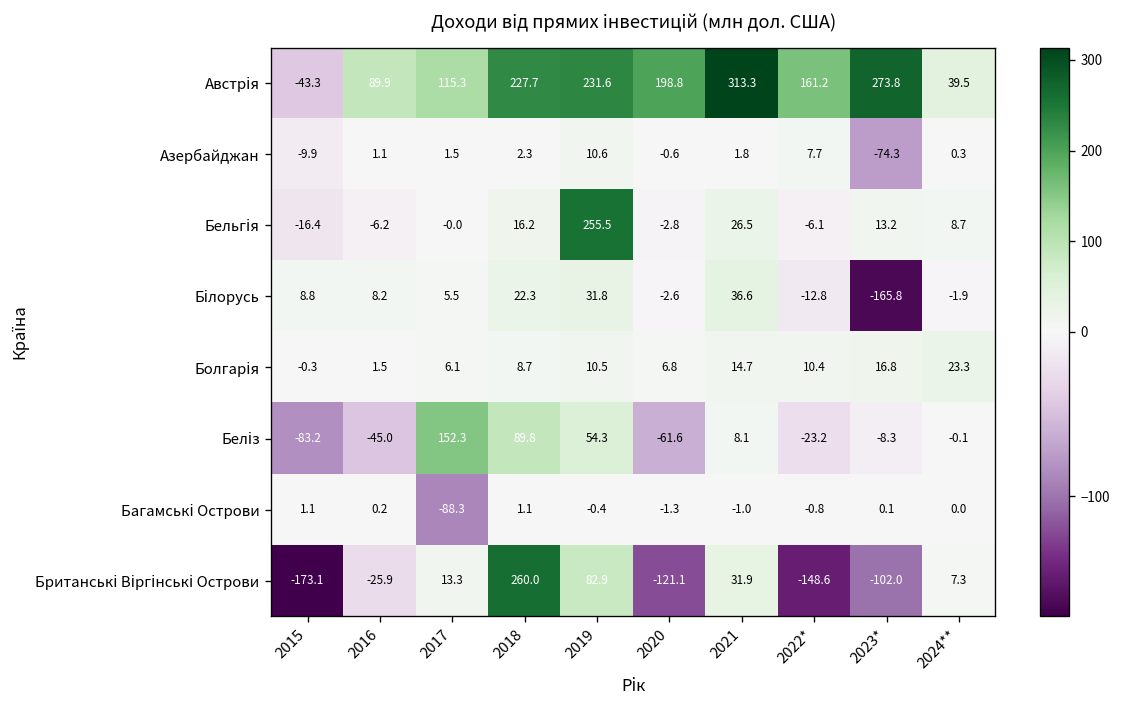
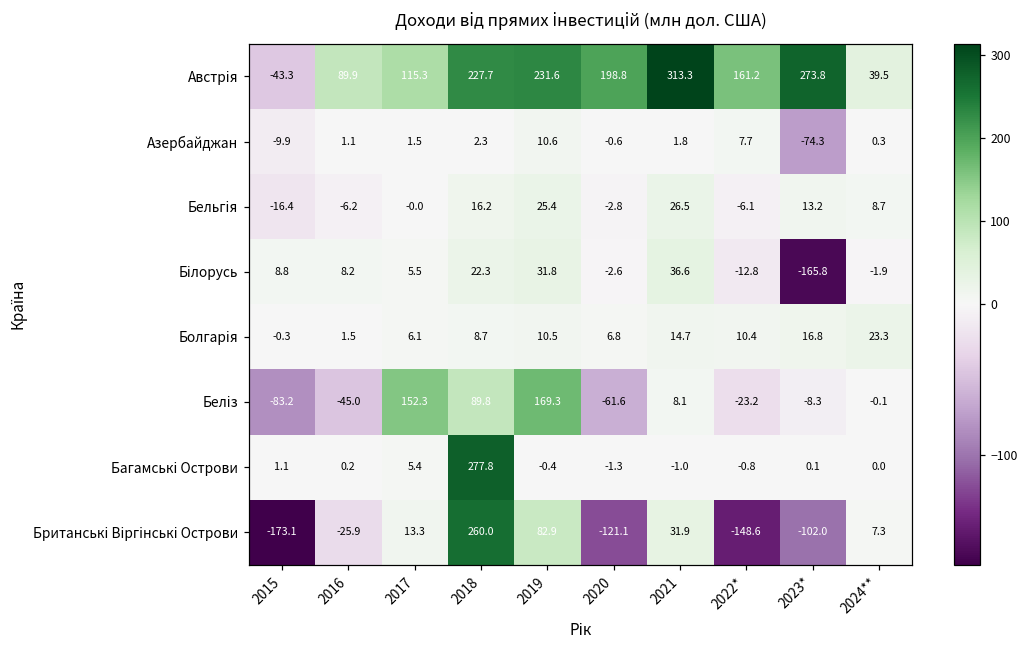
Бельгія, 2019: 255.5 -> 25.4
Беліз, 2019: 54.3 -> 169.3
Багамські Острови, 2017: -88.3 -> 5.4
Багамські Острови, 2018: 1.1 -> 277.8
